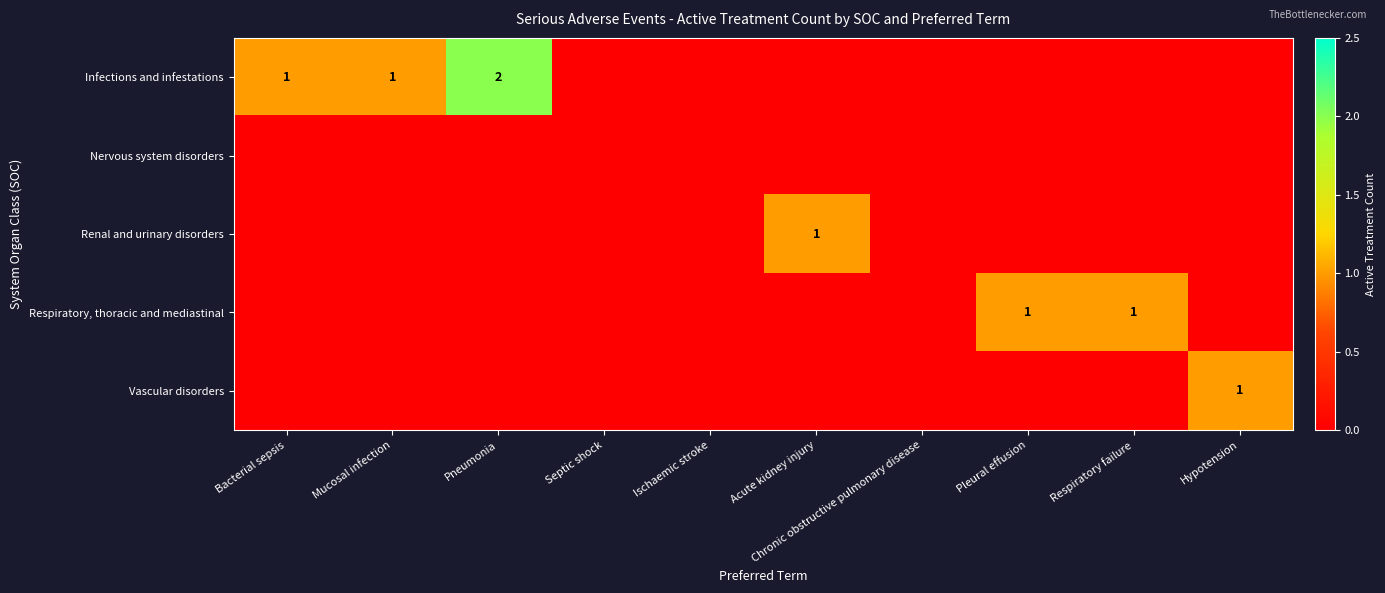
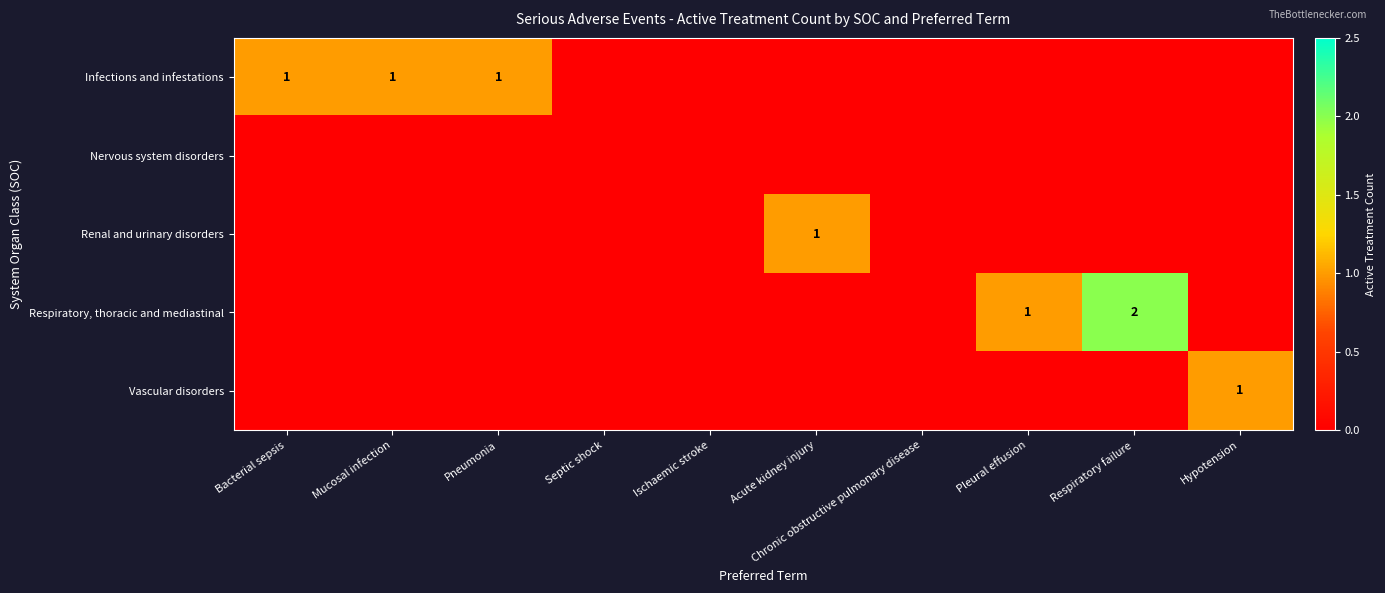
Infections and infestations, Pneumonia: 2 -> 1
Respiratory, thoracic and mediastinal, Respiratory failure: 1 -> 2
